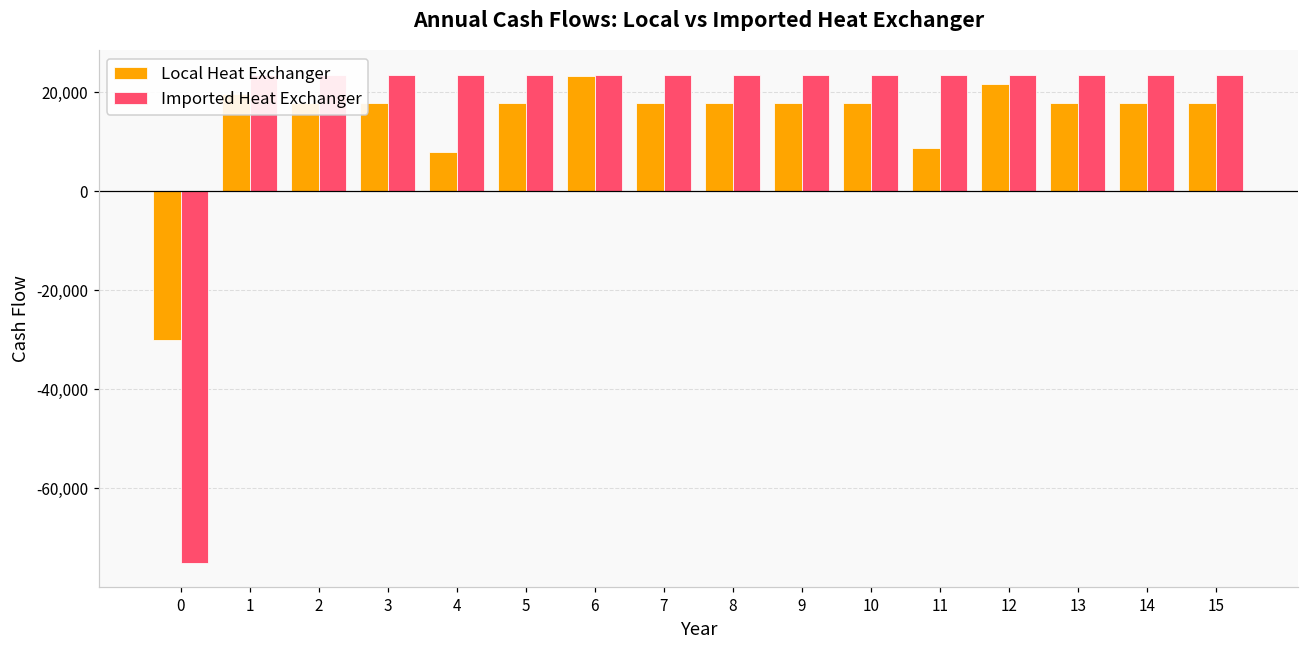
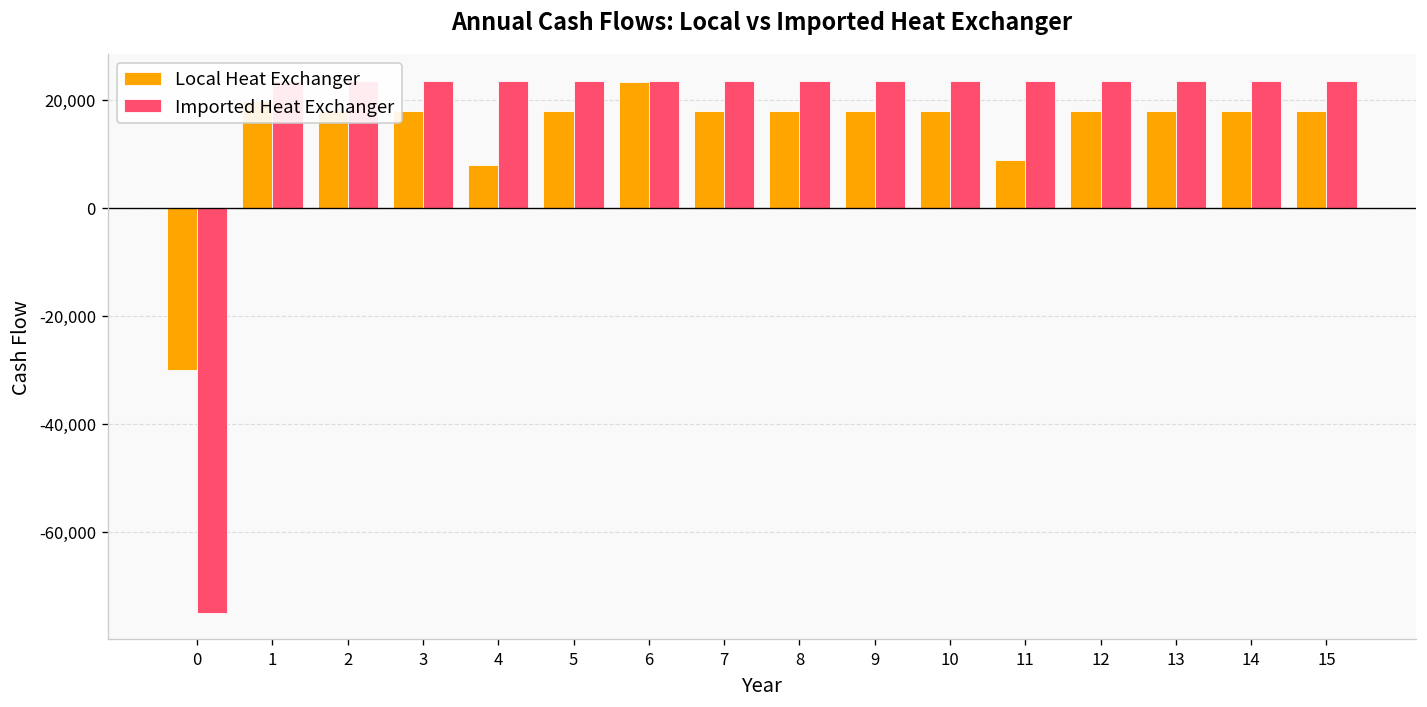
Local Heat Exchanger, 12: 22,000 -> 18,000
